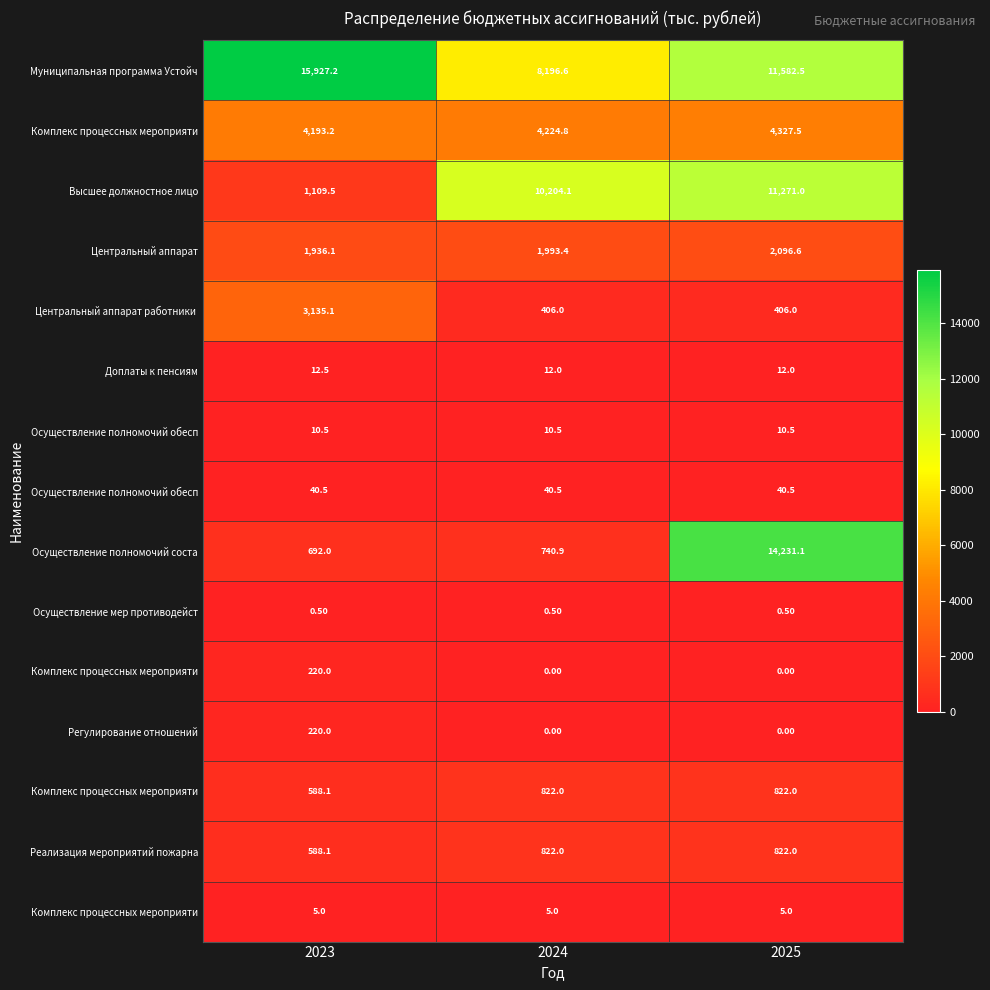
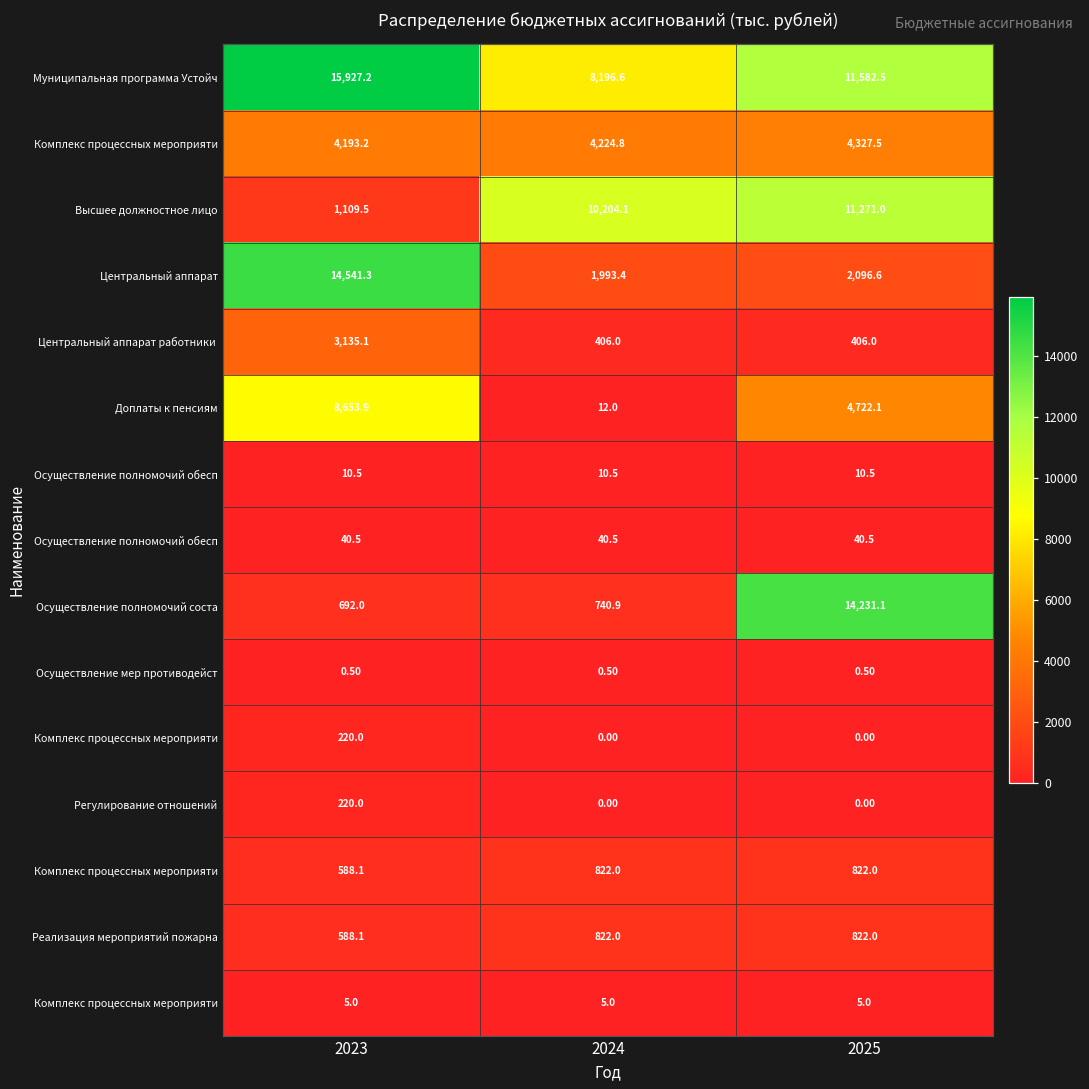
Центральный аппарат, 2023: 1,936.1 -> 14,541.3
Доплаты к пенсиям, 2023: 12.5 -> 8,653.9
Доплаты к пенсиям, 2025: 12.0 -> 4,722.1
